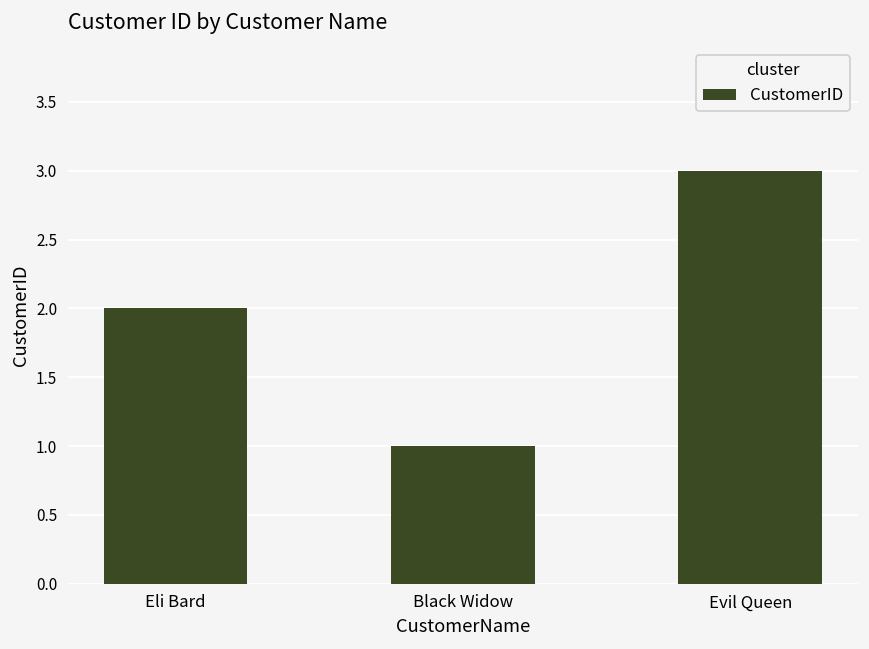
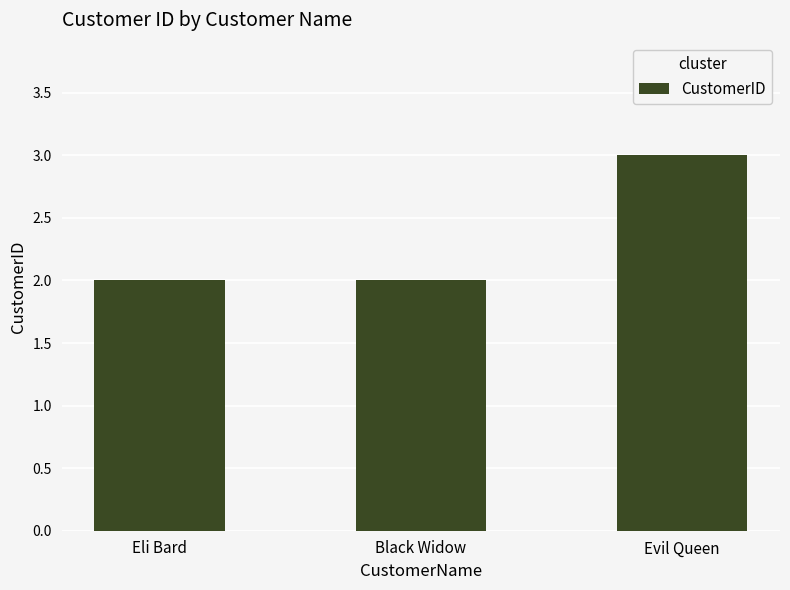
Black Widow: 1 -> 2
